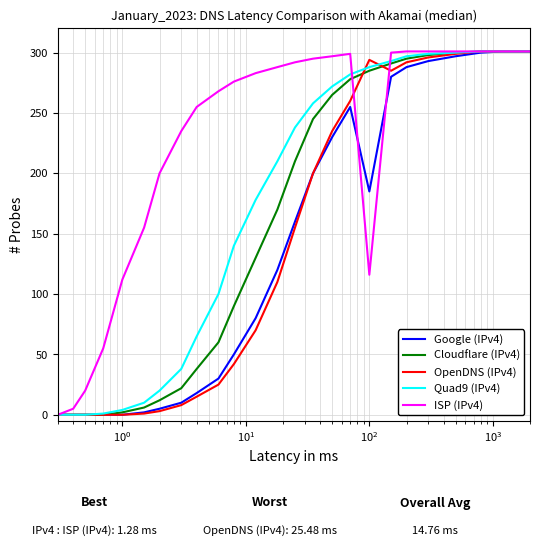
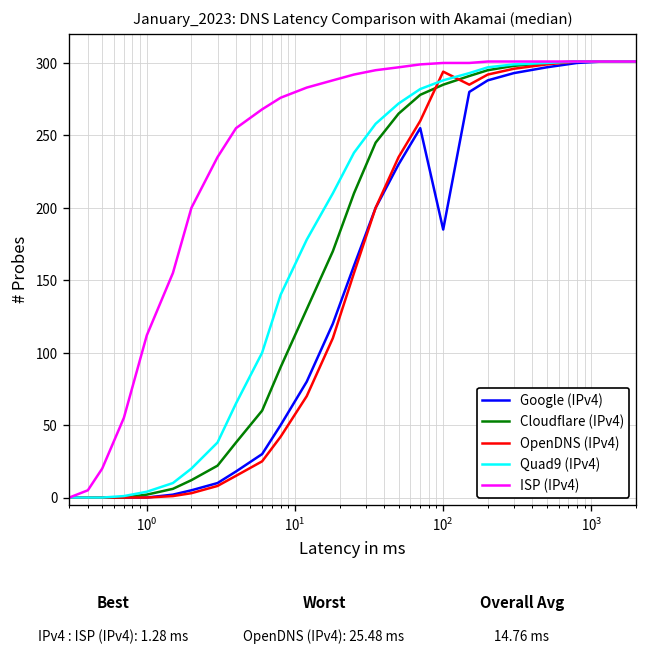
ISP (IPv4), 10^2: 116 -> 300
